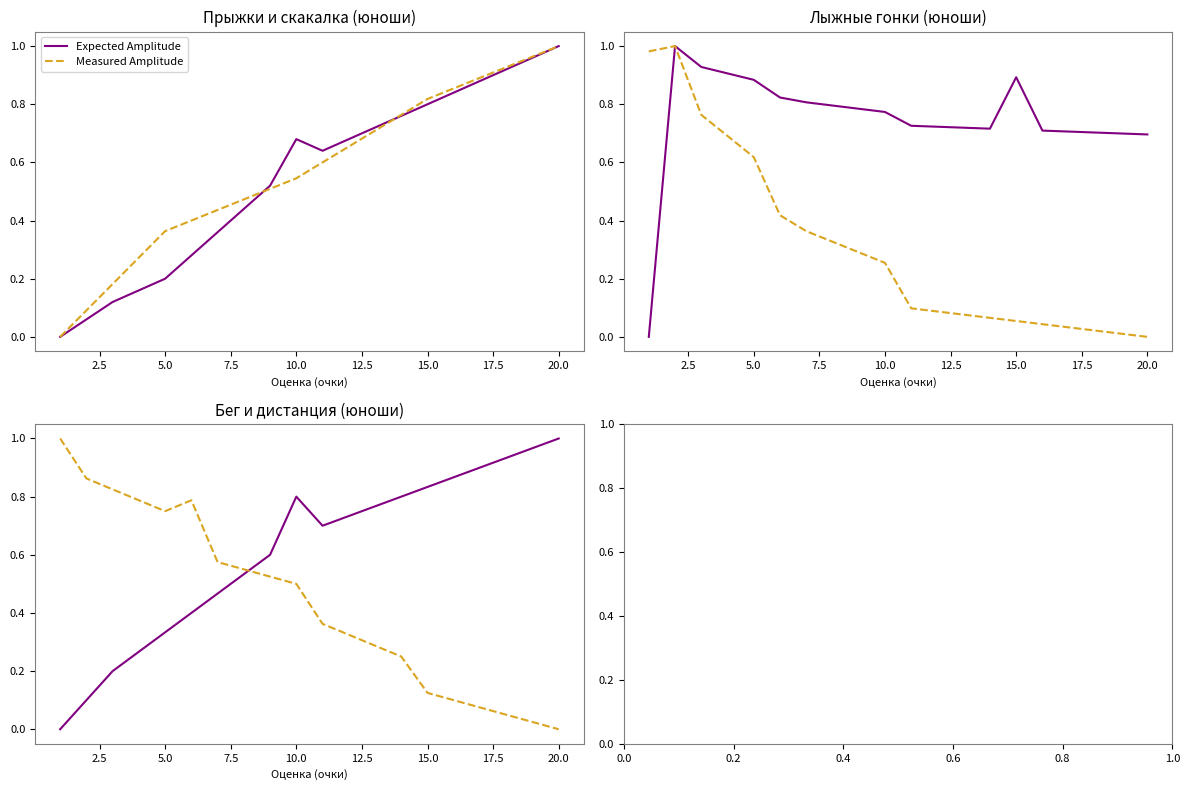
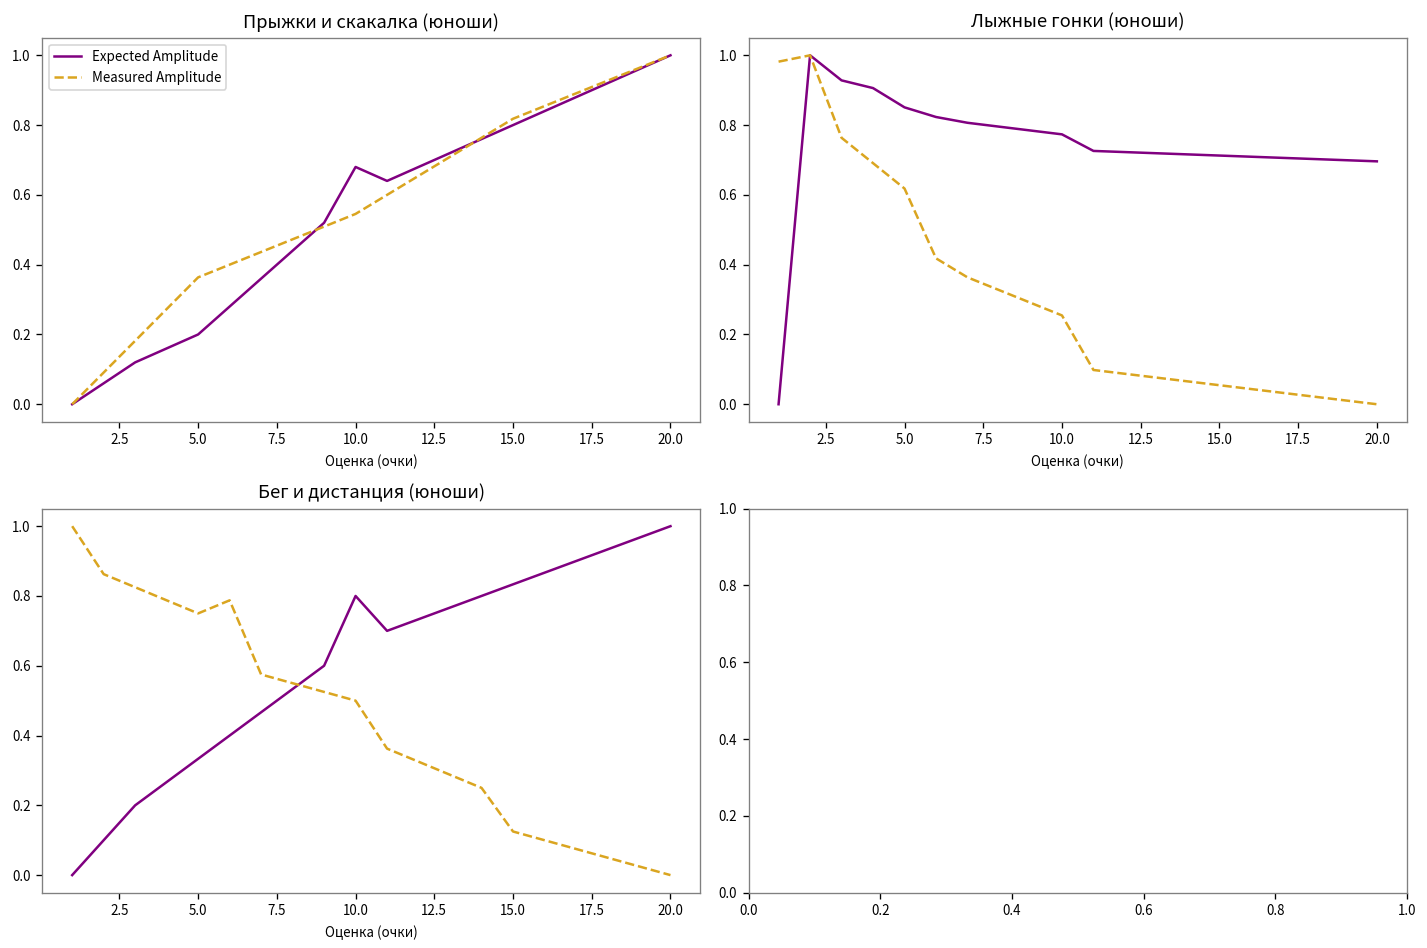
Лыжные гонки (юноши), Expected Amplitude, 5.0: 0.88 -> 0.85
Лыжные гонки (юноши), Expected Amplitude, 15.0: 0.89 -> 0.71
